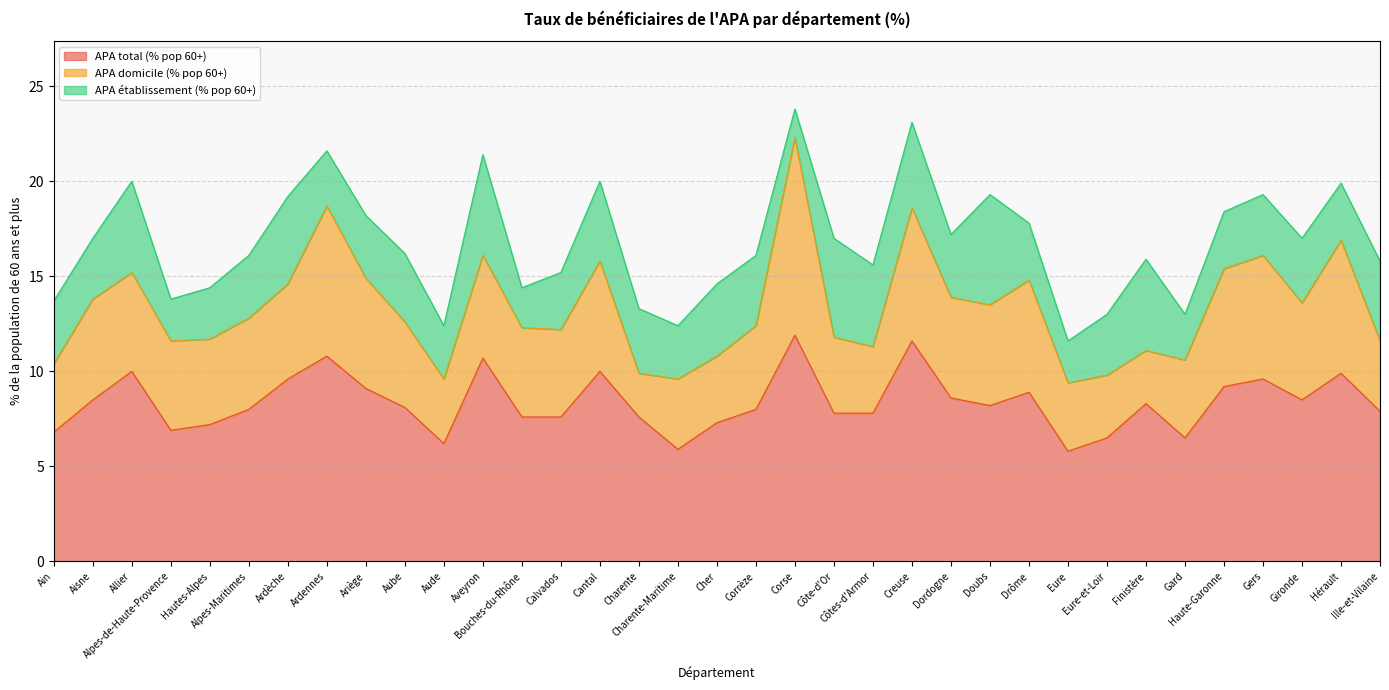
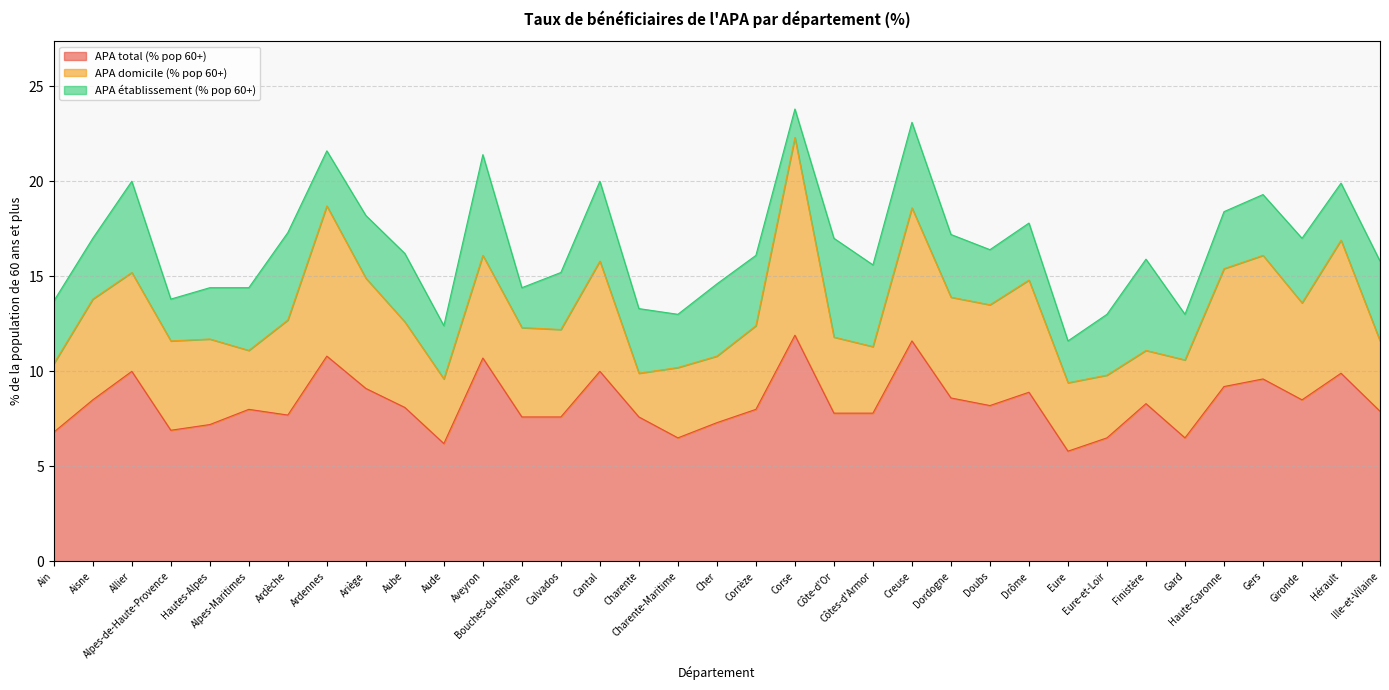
APA domicile (% pop 60+), Alpes-Maritimes: 4.8 -> 3.1
APA total (% pop 60+), Ardèche: 9.6 -> 7.7
APA total (% pop 60+), Charente-Maritime: 5.9 -> 6.5
APA établissement (% pop 60+), Doubs: 5.8 -> 2.9
